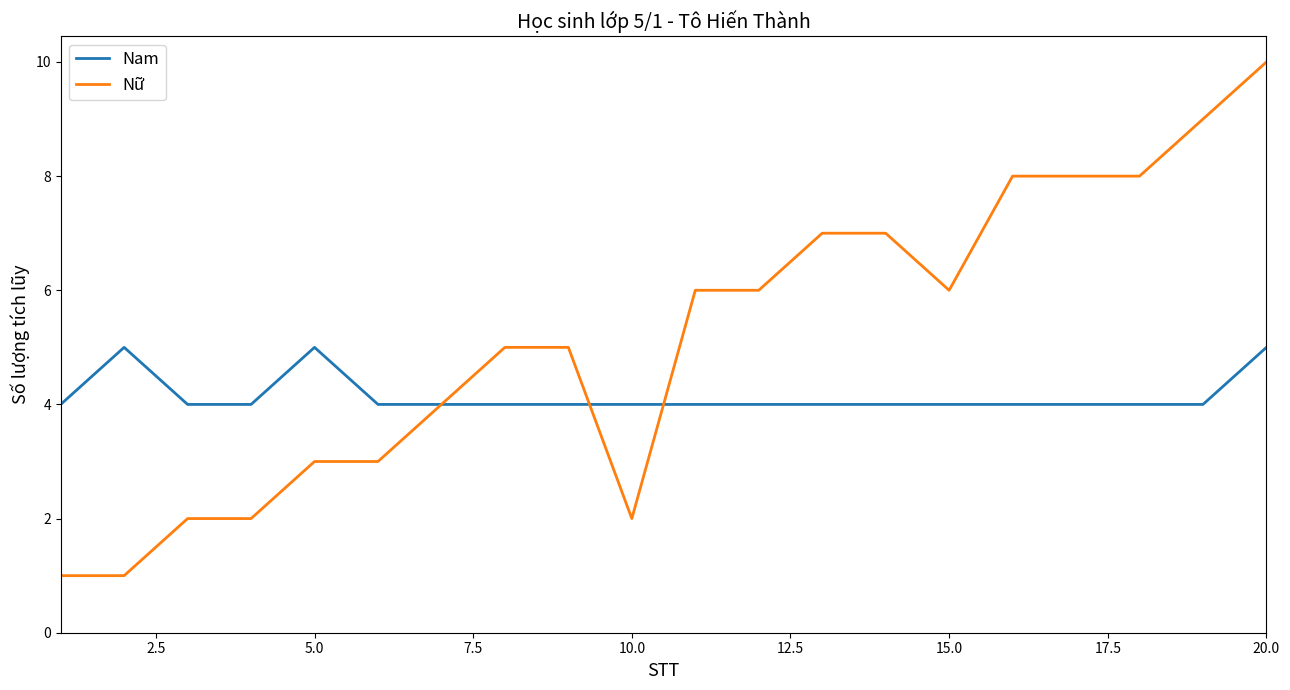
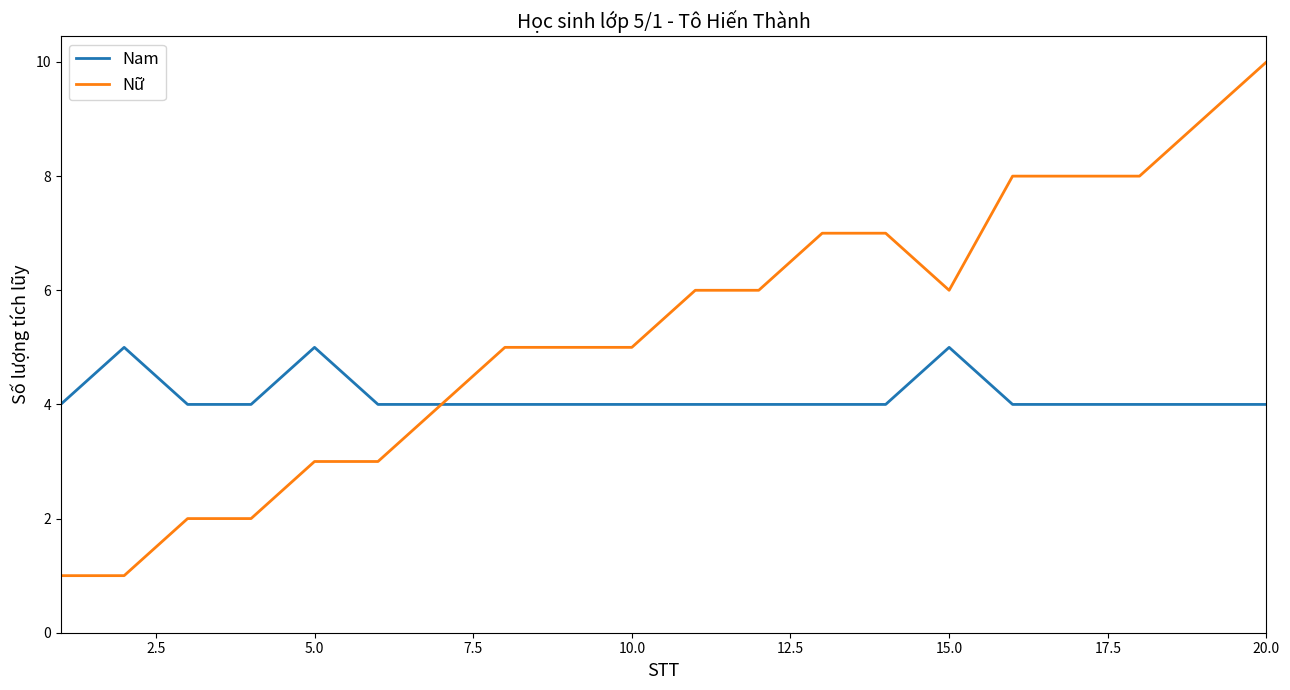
Nữ, 10.0: 2 -> 5
Nam, 15.0: 4 -> 5
Nam, 20.0: 5 -> 4
